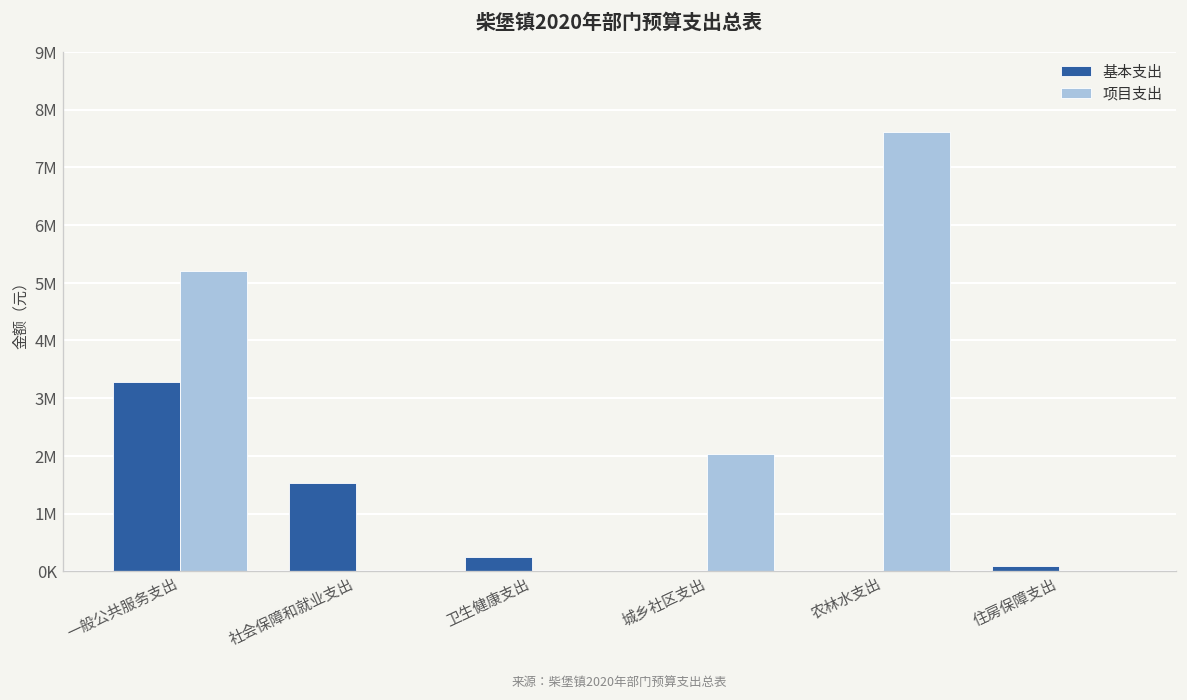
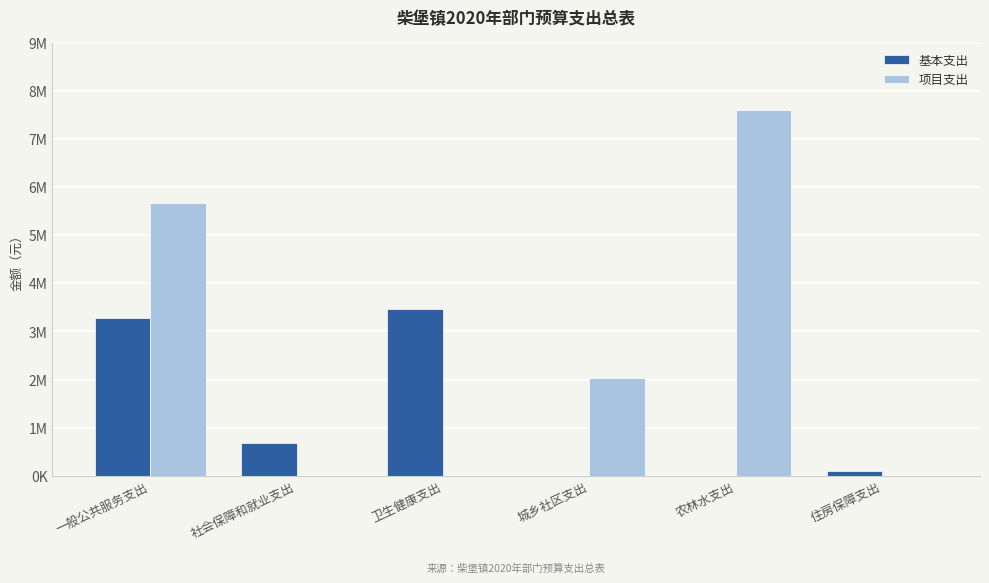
项目支出, 一般公共服务支出: 5200000 -> 5700000
基本支出, 社会保障和就业支出: 1500000 -> 700000
基本支出, 卫生健康支出: 300000 -> 3500000
